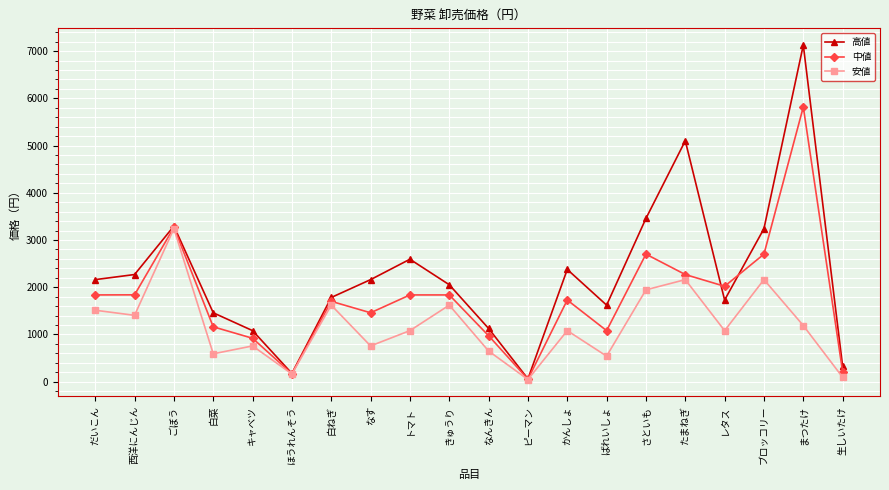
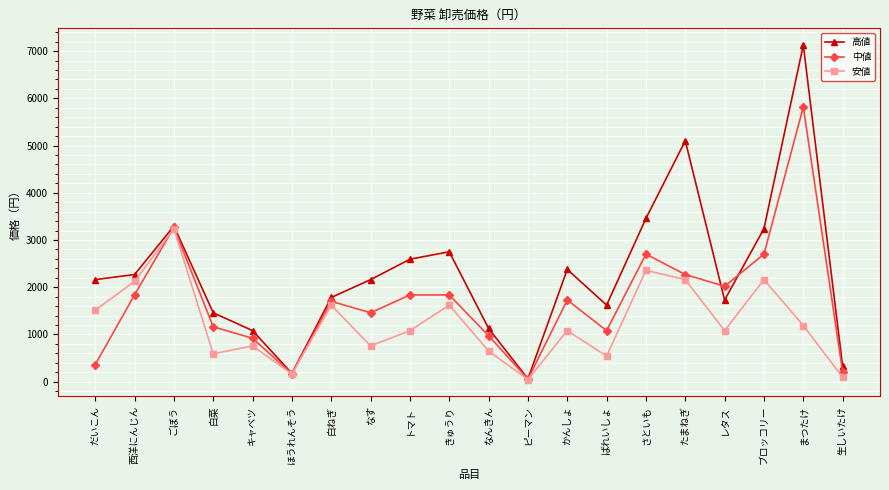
中値, だいこん: 1800 -> 400
安値, 西洋にんじん: 1400 -> 2100
高値, きゅうり: 2100 -> 2800
安値, さといも: 1900 -> 2400
